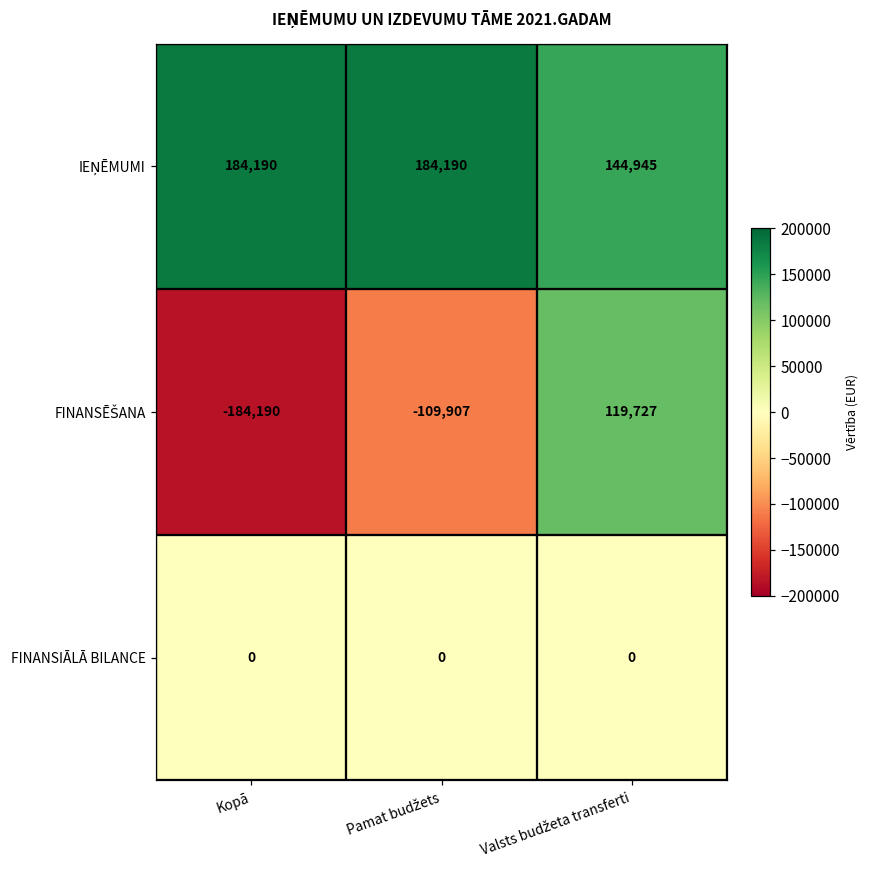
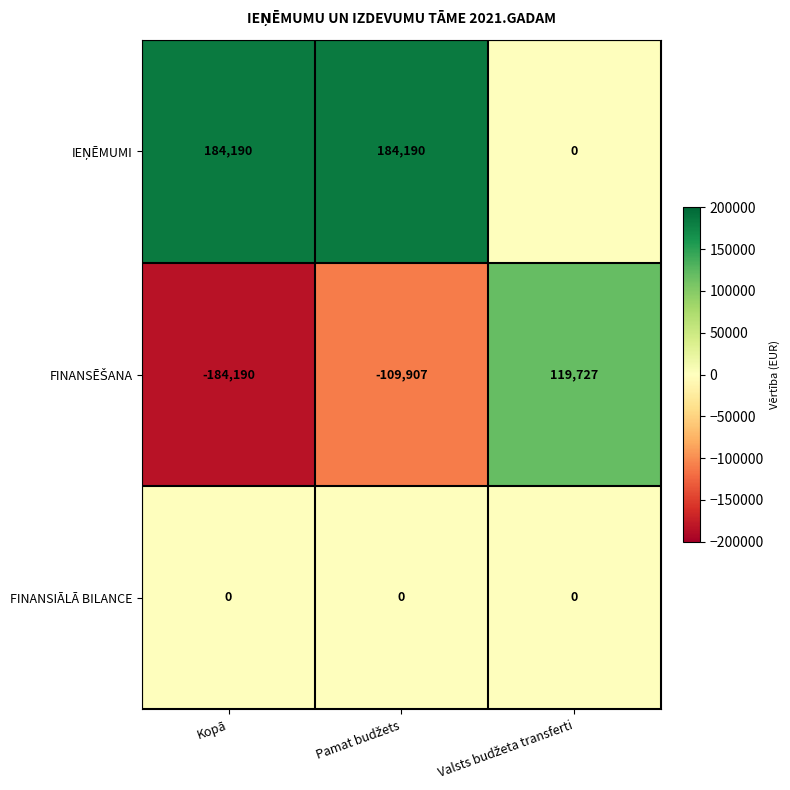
IEŅĒMUMI, Valsts budžeta transferti: 144,945 -> 0
